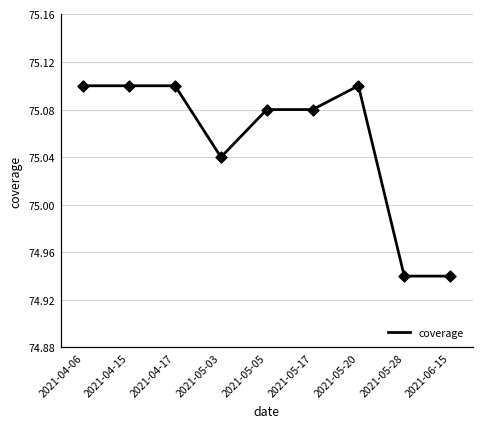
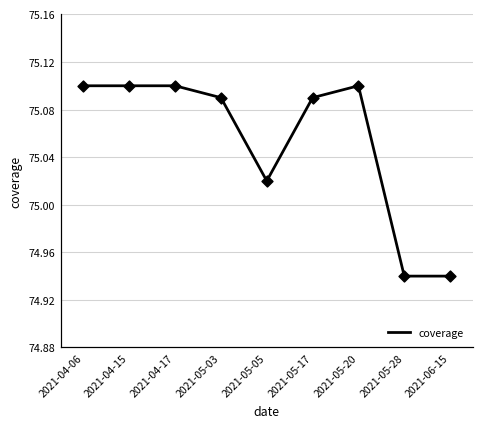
2021-05-03: 75.04 -> 75.09
2021-05-05: 75.08 -> 75.02
2021-05-17: 75.08 -> 75.09
